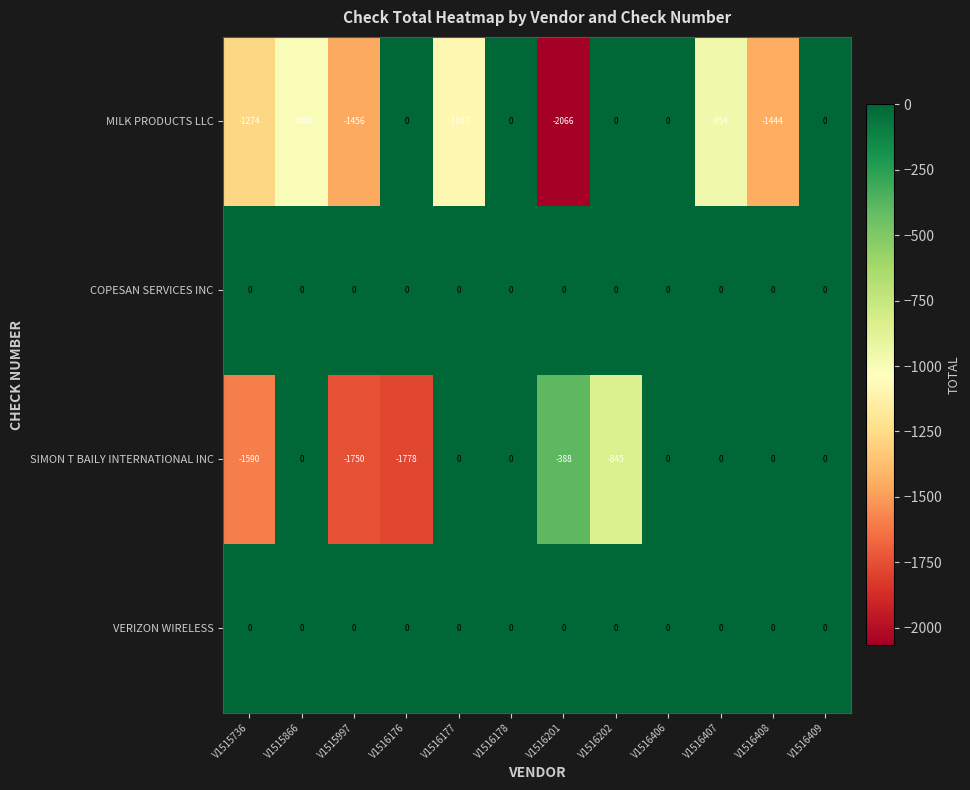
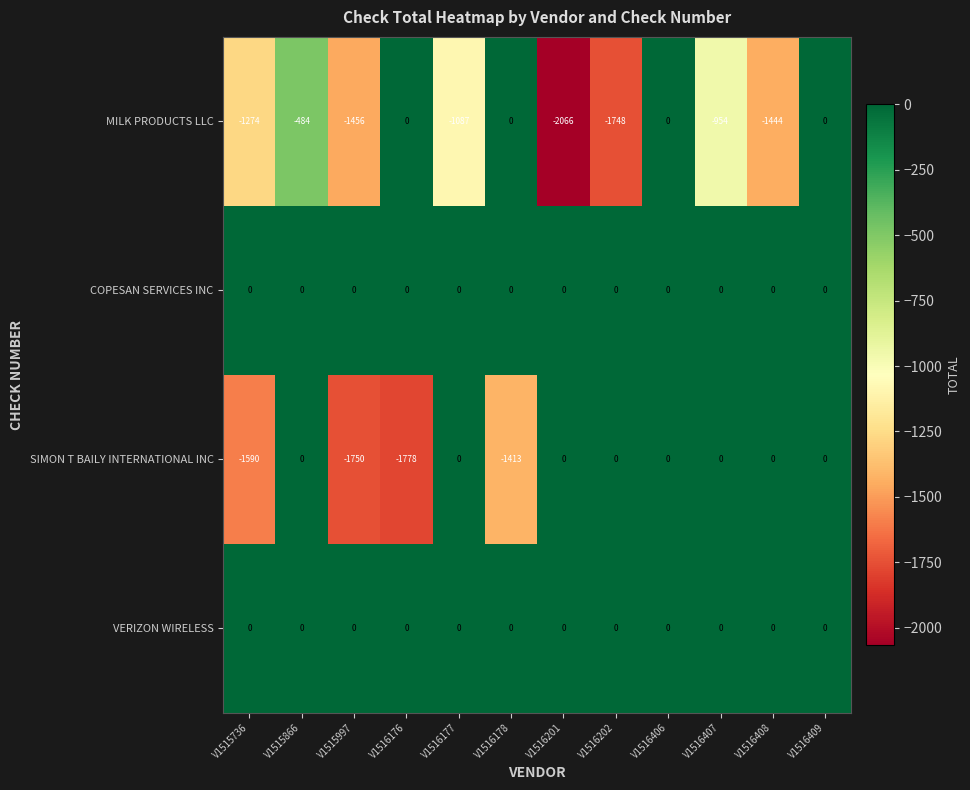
MILK PRODUCTS LLC, V1515866: -1008 -> -484
MILK PRODUCTS LLC, V1516202: 0 -> -1748
SIMON T BAILY INTERNATIONAL INC, V1516178: 0 -> -1413
SIMON T BAILY INTERNATIONAL INC, V1516201: -388 -> 0
SIMON T BAILY INTERNATIONAL INC, V1516202: -845 -> 0
